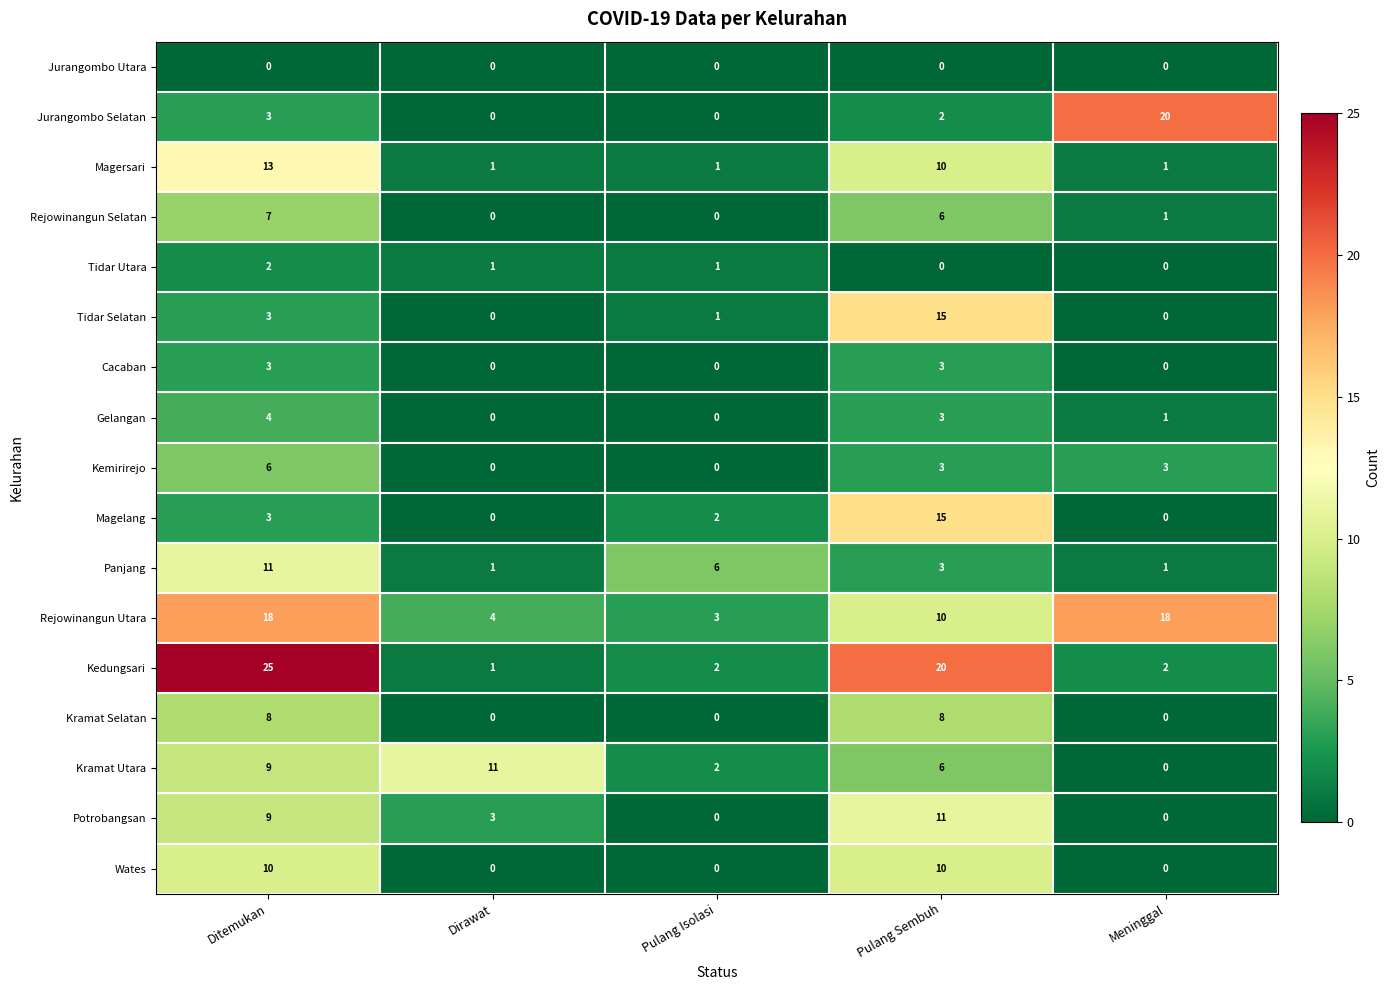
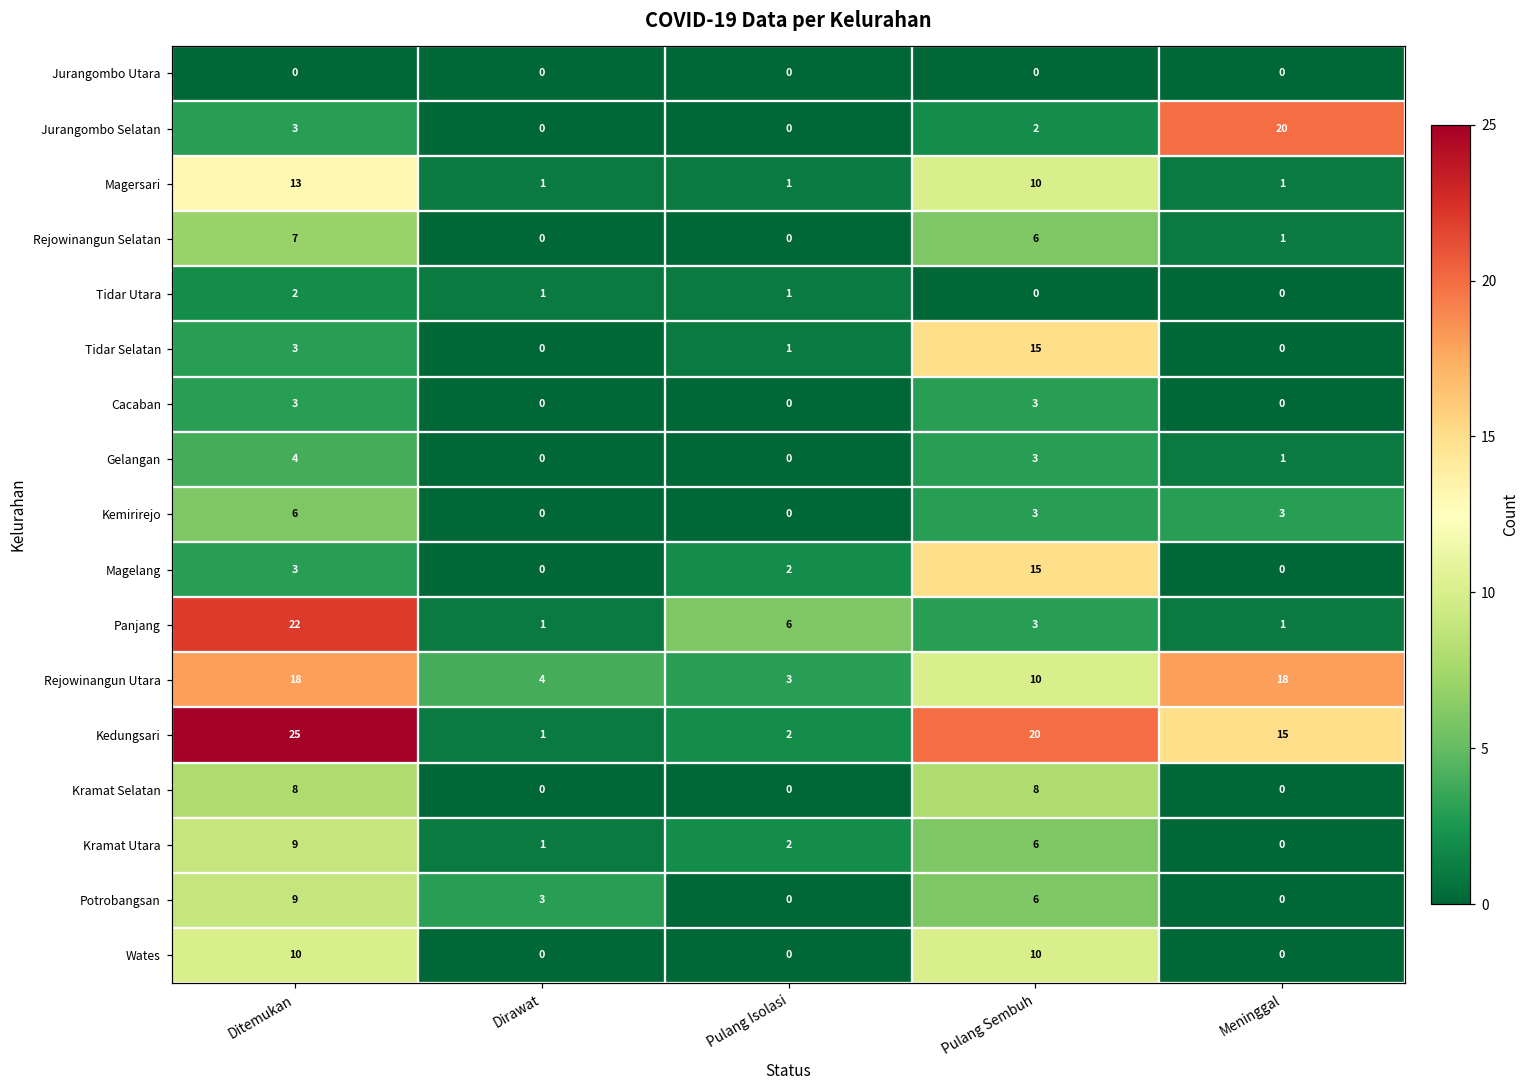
Panjang, Ditemukan: 11 -> 22
Kedungsari, Meninggal: 2 -> 15
Kramat Utara, Dirawat: 11 -> 1
Potrobangsan, Pulang Sembuh: 11 -> 6
